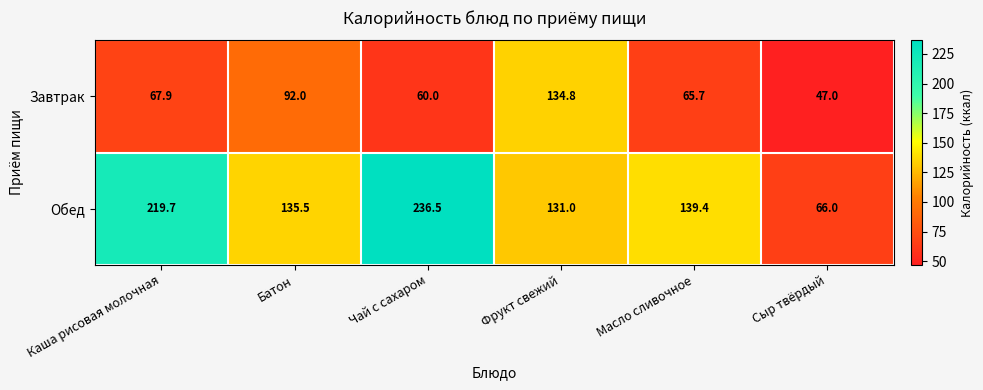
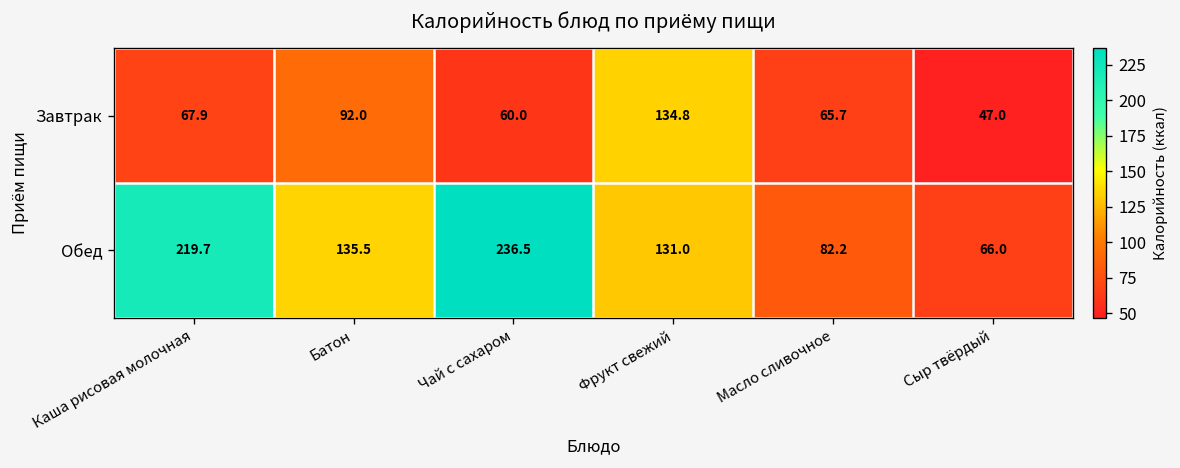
Обед, Масло сливочное: 139.4 -> 82.2
